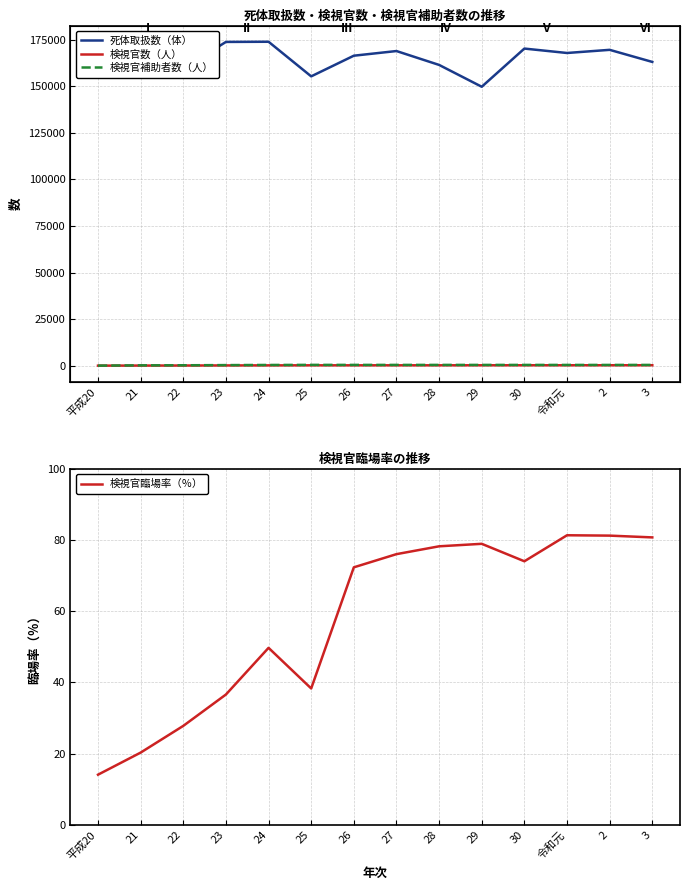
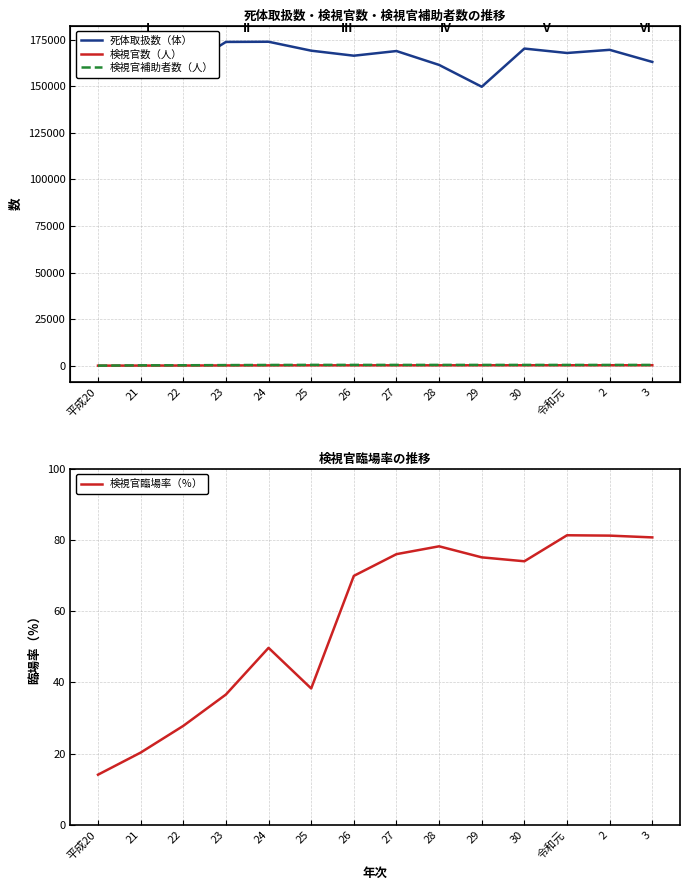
死体取扱数・検視官数・検視官補助者数の推移, 死体取扱数（体）, 25: 155000 -> 169000
検視官臨場率の推移, 26: 72 -> 70
検視官臨場率の推移, 29: 79 -> 75
